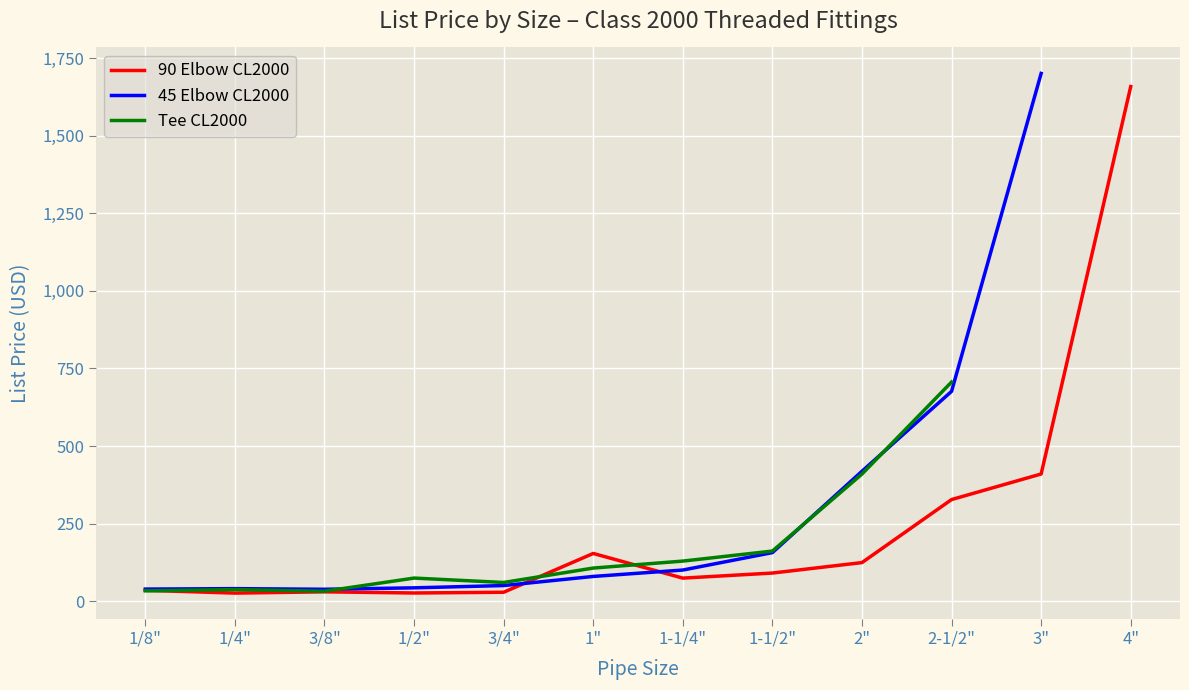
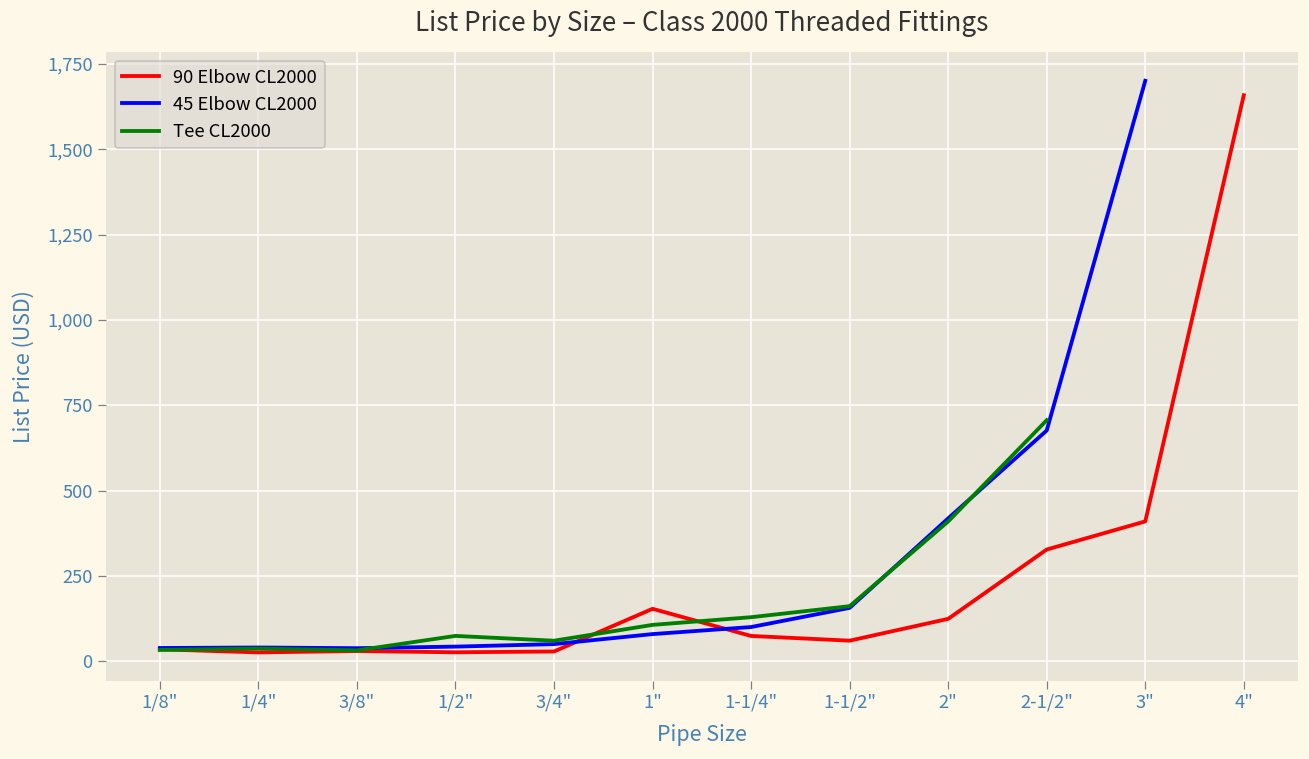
90 Elbow CL2000, 1-1/2": 90 -> 60
